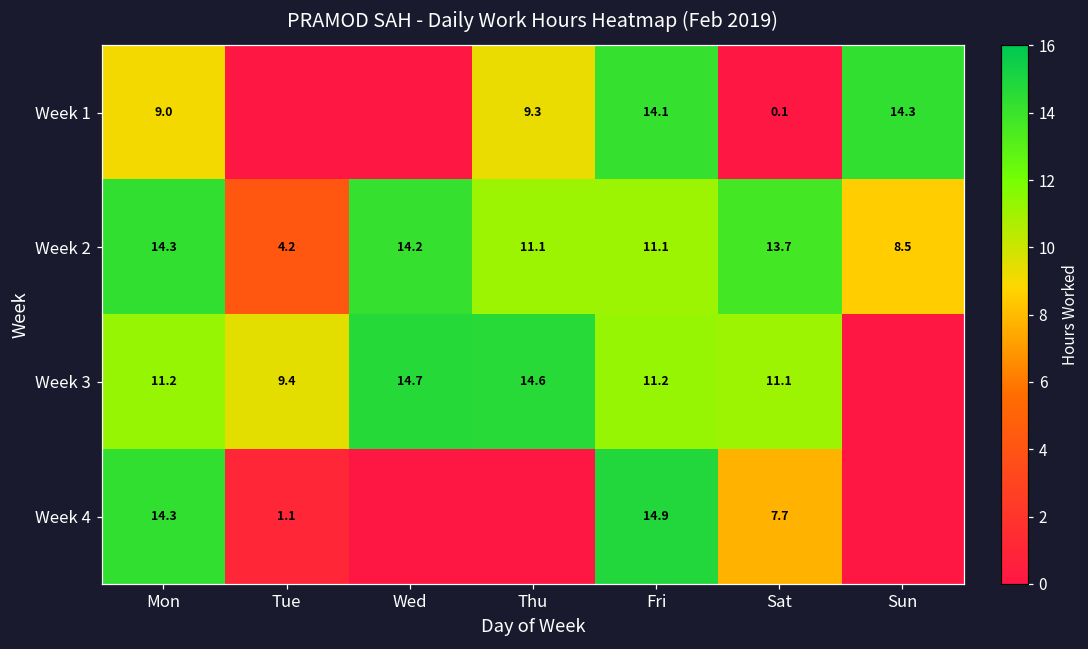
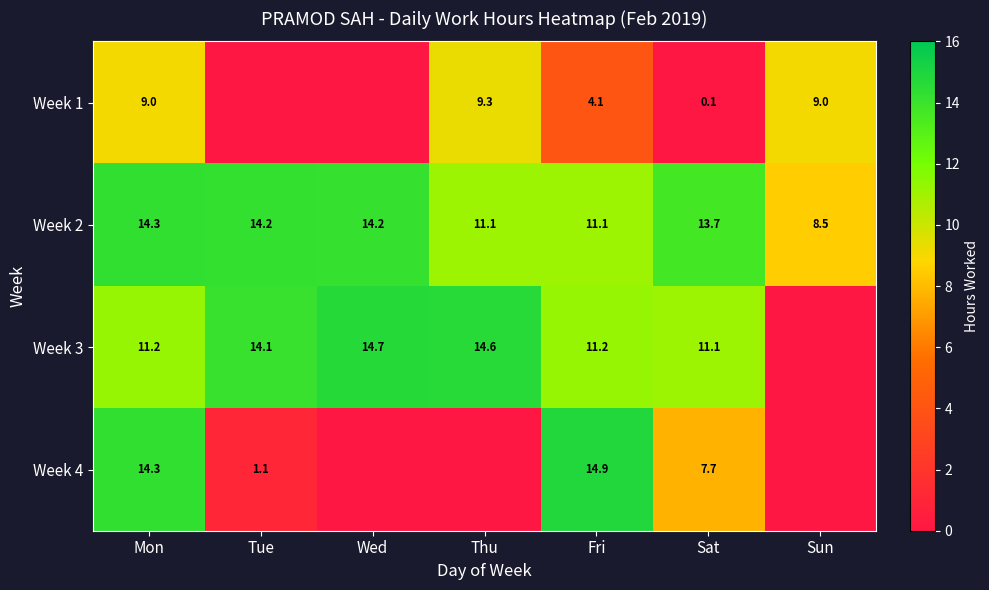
Week 1, Fri: 14.1 -> 4.1
Week 1, Sun: 14.3 -> 9.0
Week 2, Tue: 4.2 -> 14.2
Week 3, Tue: 9.4 -> 14.1
